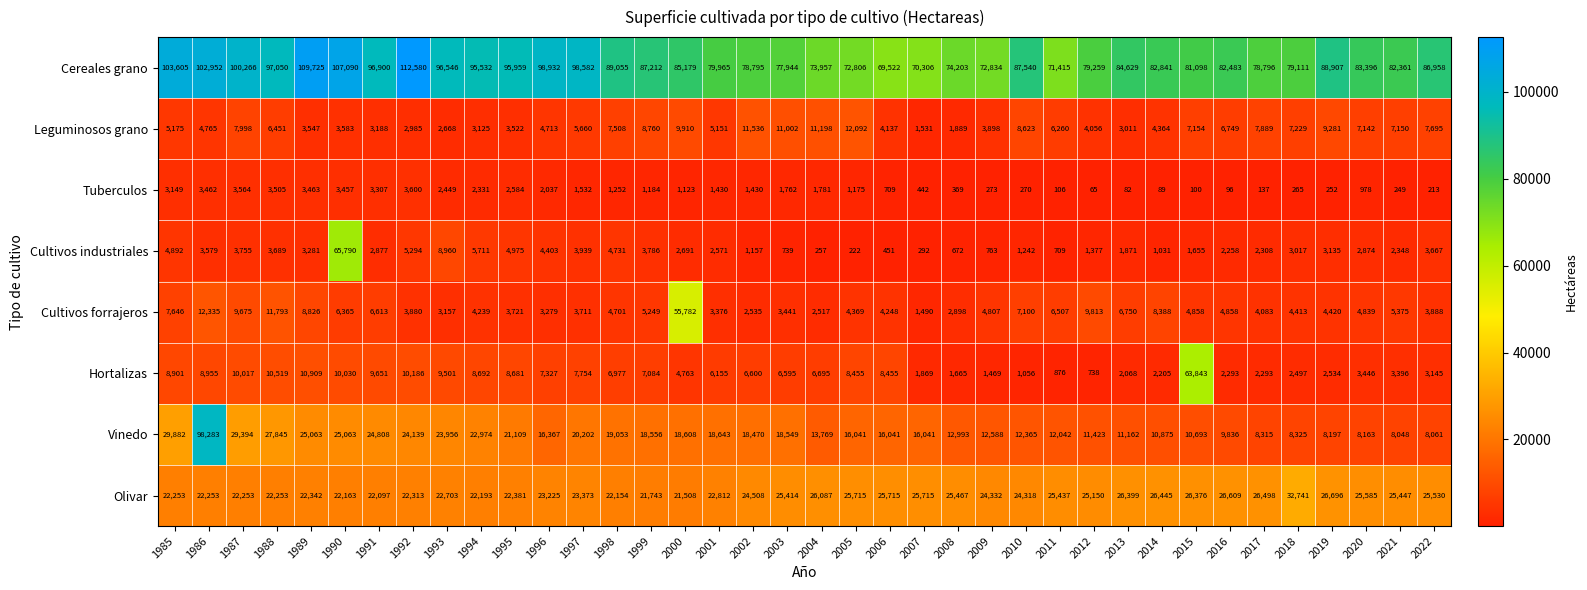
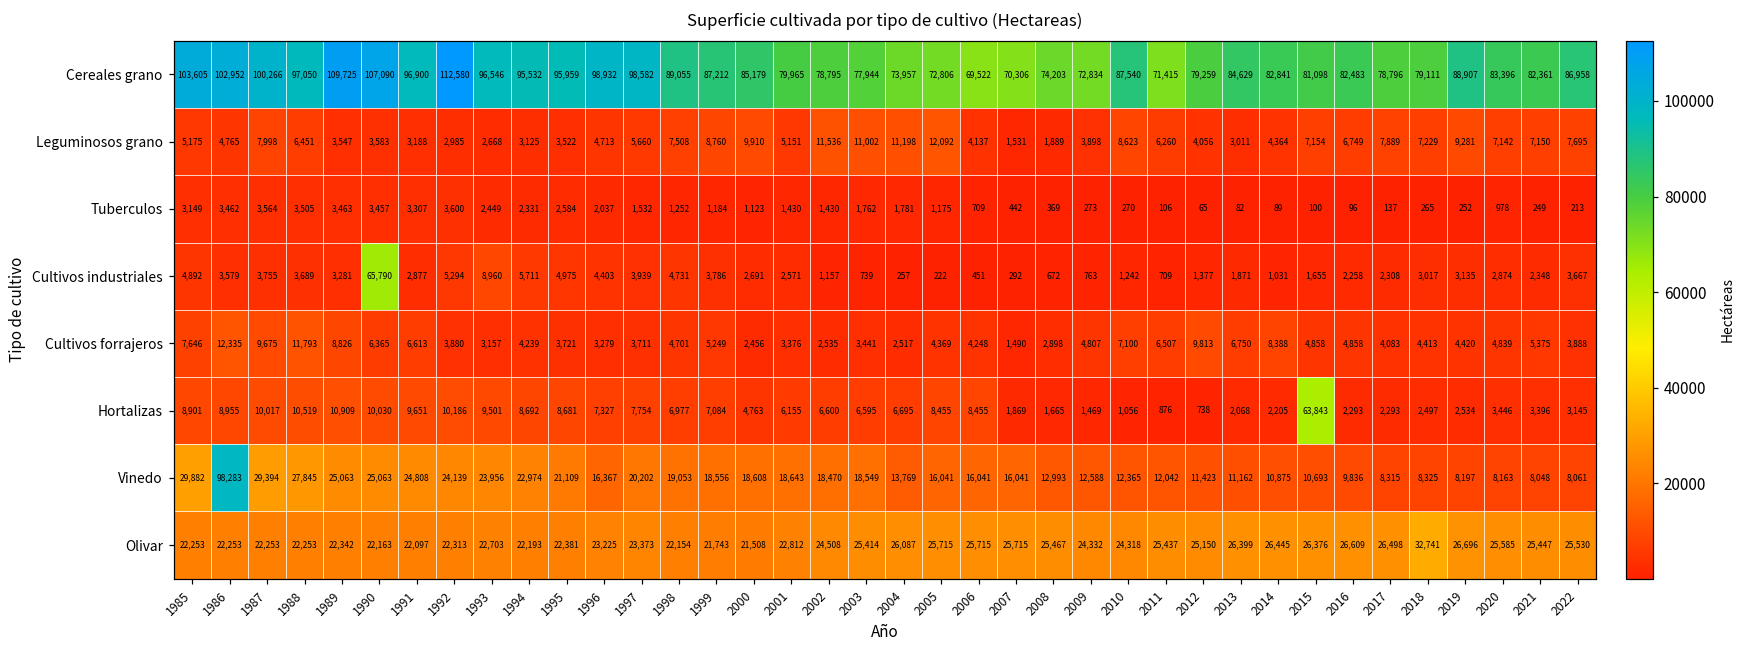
Cultivos forrajeros, 2000: 55,782 -> 2,456
